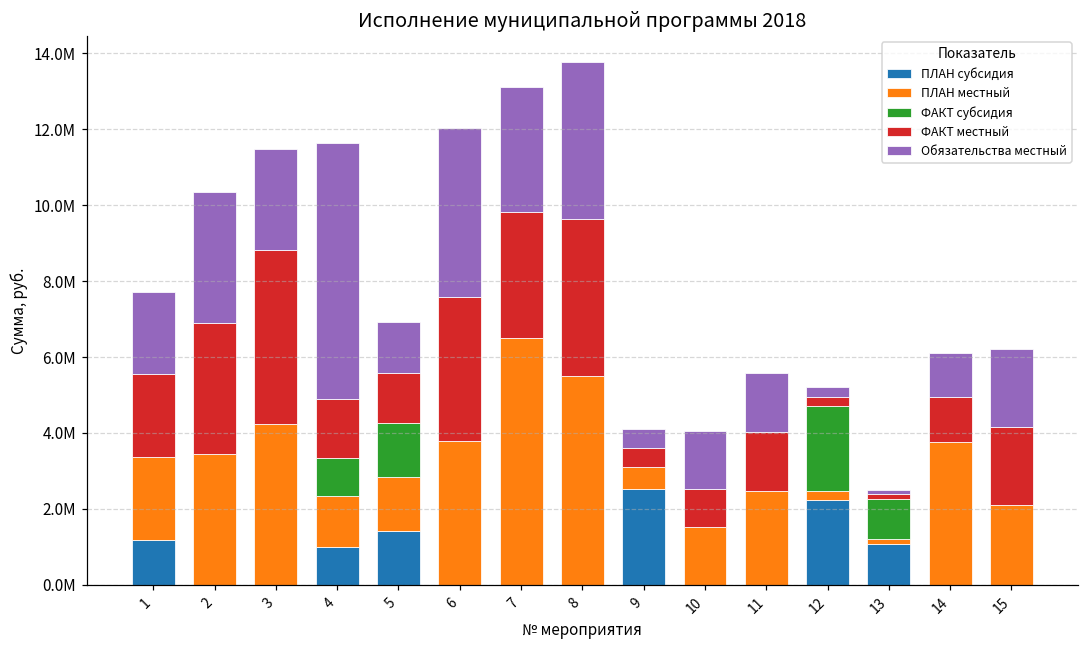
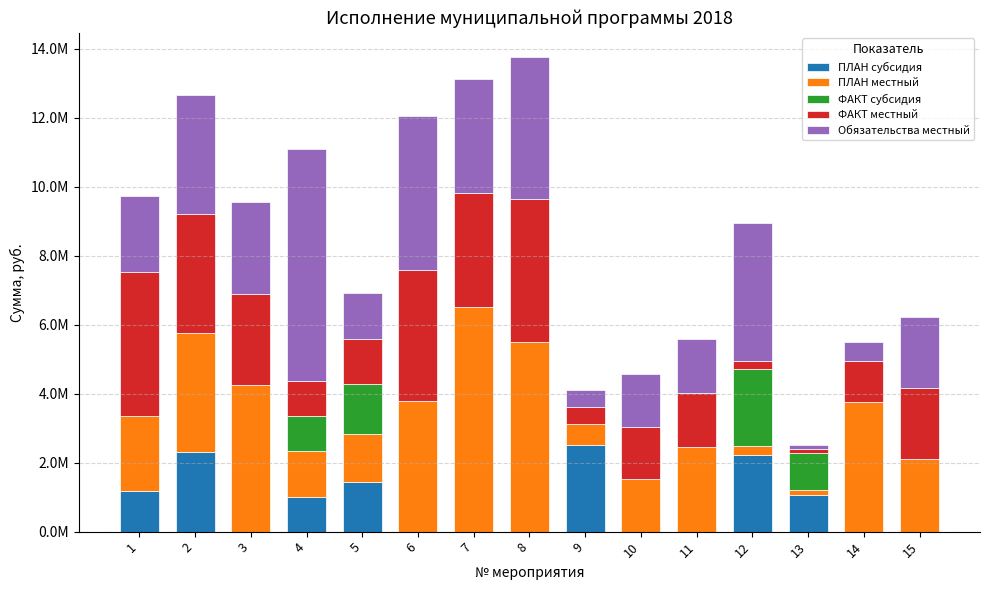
ФАКТ местный, 1: 2200000 -> 4200000
ПЛАН субсидия, 2: 0 -> 2300000
ФАКТ местный, 3: 4600000 -> 2700000
ФАКТ местный, 4: 1600000 -> 1000000
ФАКТ местный, 10: 1000000 -> 1500000
Обязательства местный, 12: 200000 -> 4000000
Обязательства местный, 14: 1200000 -> 600000
